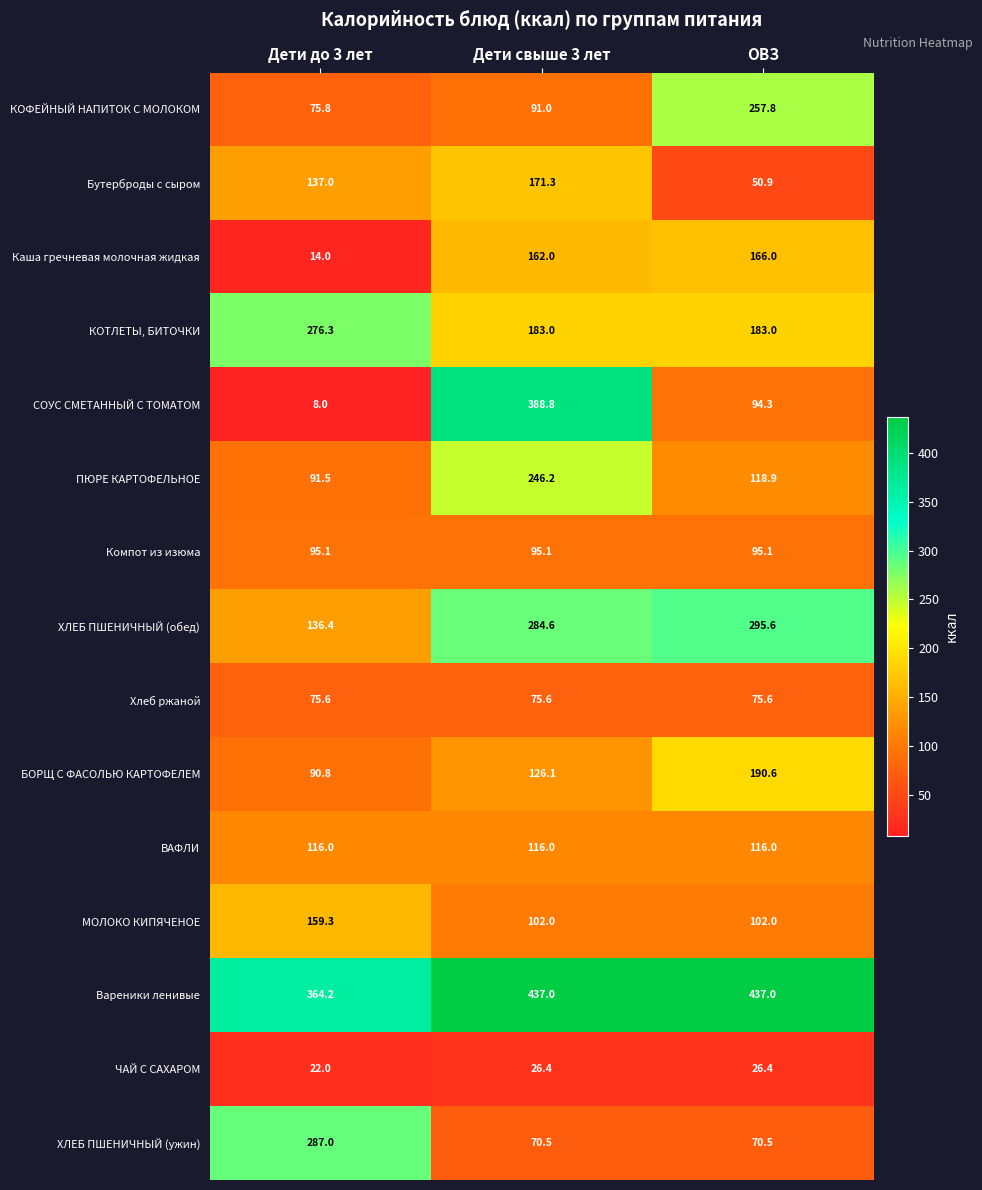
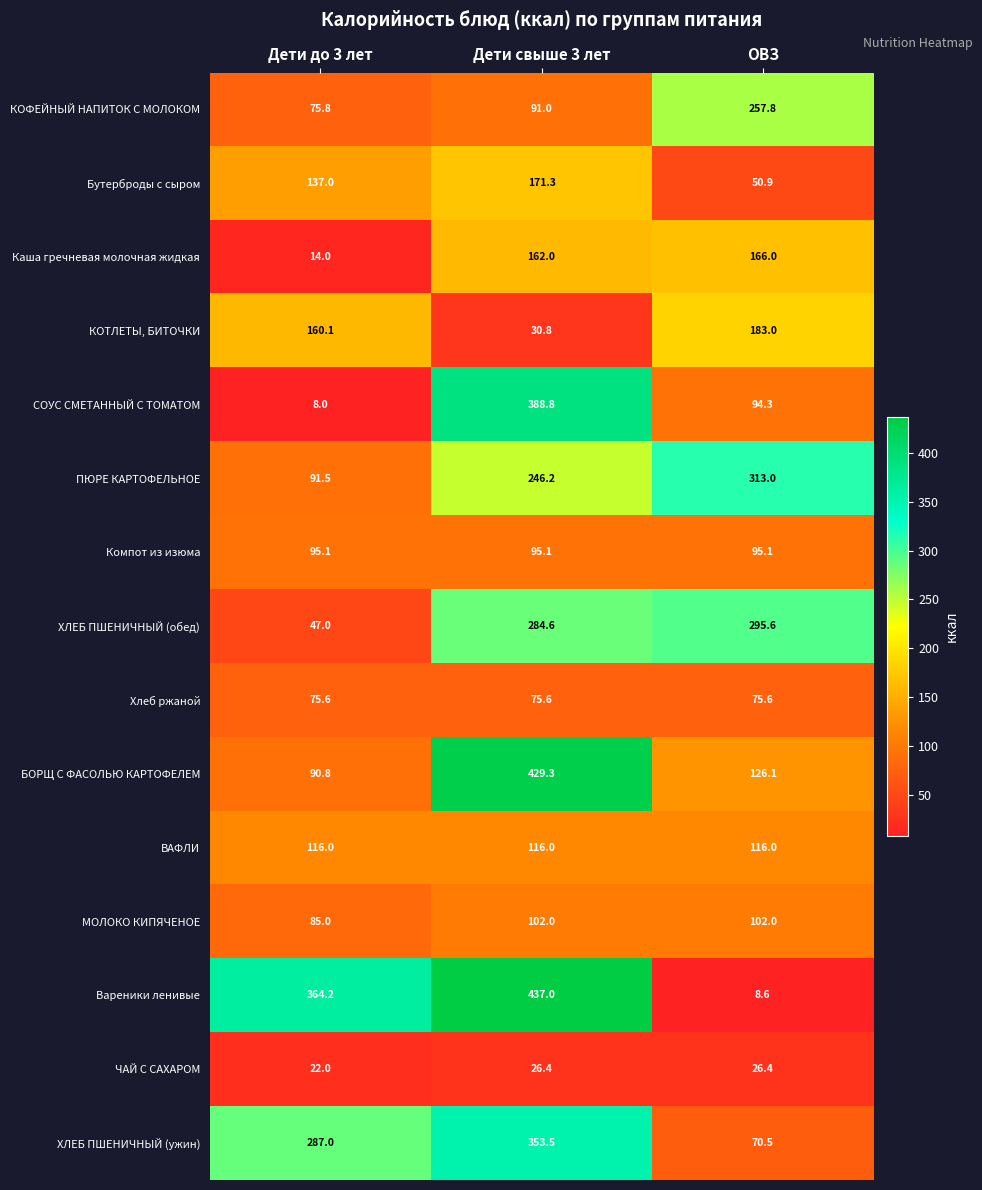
КОТЛЕТЫ, БИТОЧКИ, Дети до 3 лет: 276.3 -> 160.1
КОТЛЕТЫ, БИТОЧКИ, Дети свыше 3 лет: 183.0 -> 30.8
ПЮРЕ КАРТОФЕЛЬНОЕ, ОВЗ: 118.9 -> 313.0
ХЛЕБ ПШЕНИЧНЫЙ (обед), Дети до 3 лет: 136.4 -> 47.0
БОРЩ С ФАСОЛЬЮ КАРТОФЕЛЕМ, Дети свыше 3 лет: 126.1 -> 429.3
БОРЩ С ФАСОЛЬЮ КАРТОФЕЛЕМ, ОВЗ: 190.6 -> 126.1
МОЛОКО КИПЯЧЕНОЕ, Дети до 3 лет: 159.3 -> 85.0
Вареники ленивые, ОВЗ: 437.0 -> 8.6
ХЛЕБ ПШЕНИЧНЫЙ (ужин), Дети свыше 3 лет: 70.5 -> 353.5
